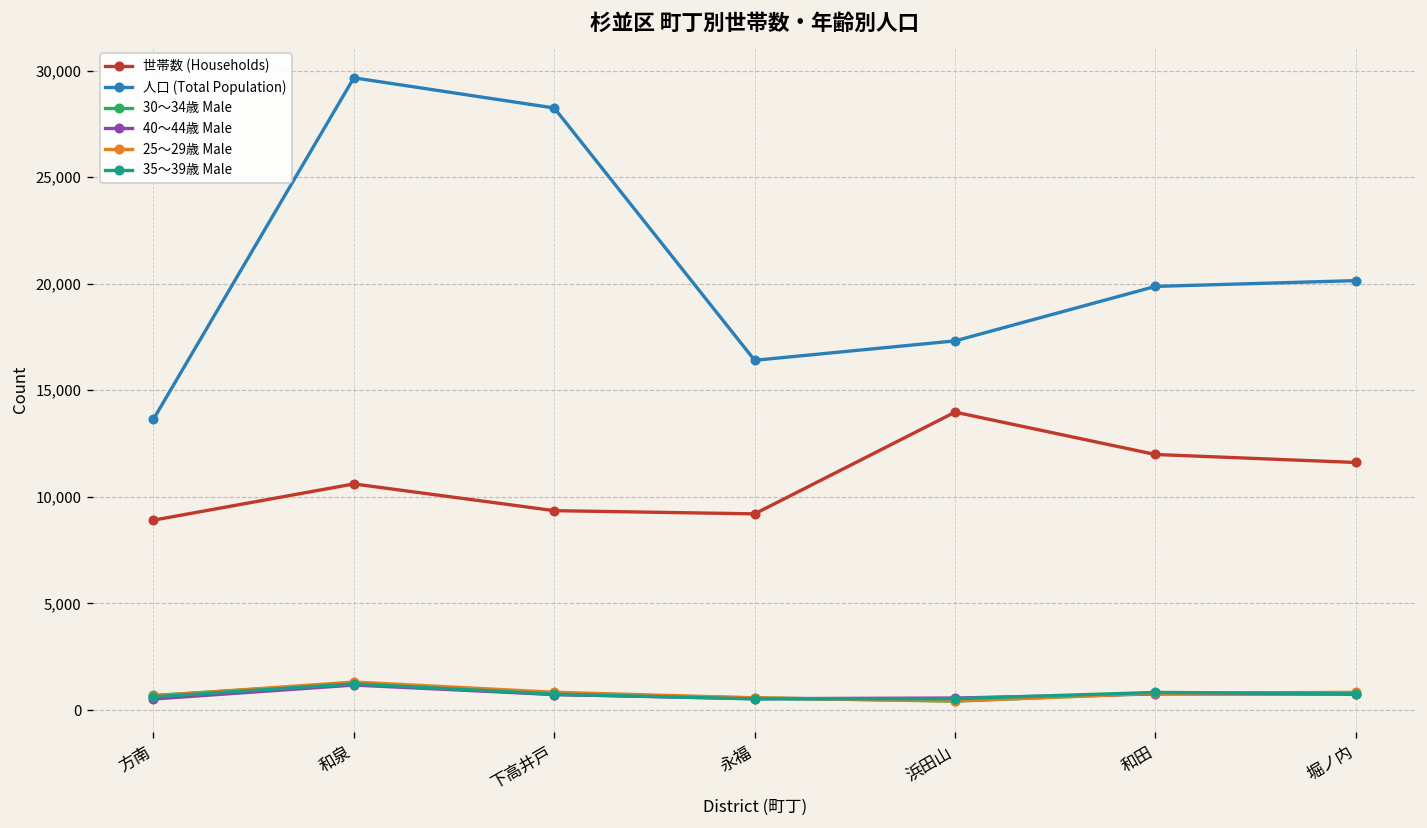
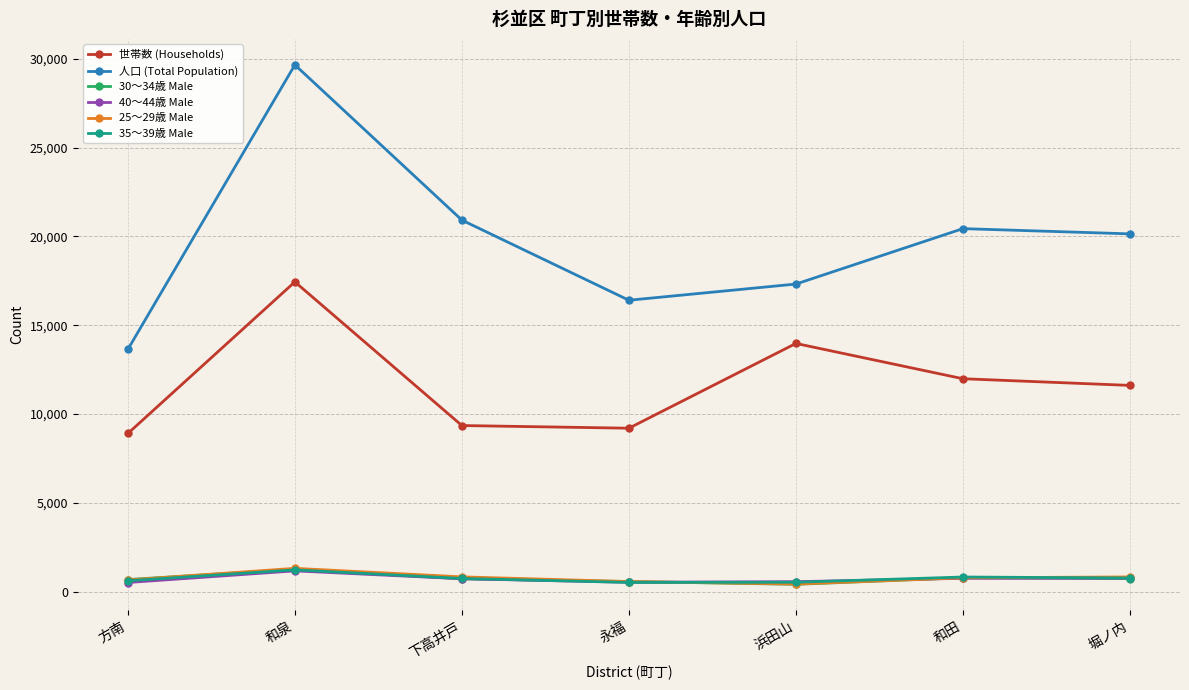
世帯数 (Households), 和泉: 10,600 -> 17,400
人口 (Total Population), 下高井戸: 28,200 -> 20,900
人口 (Total Population), 和田: 19,900 -> 20,400
